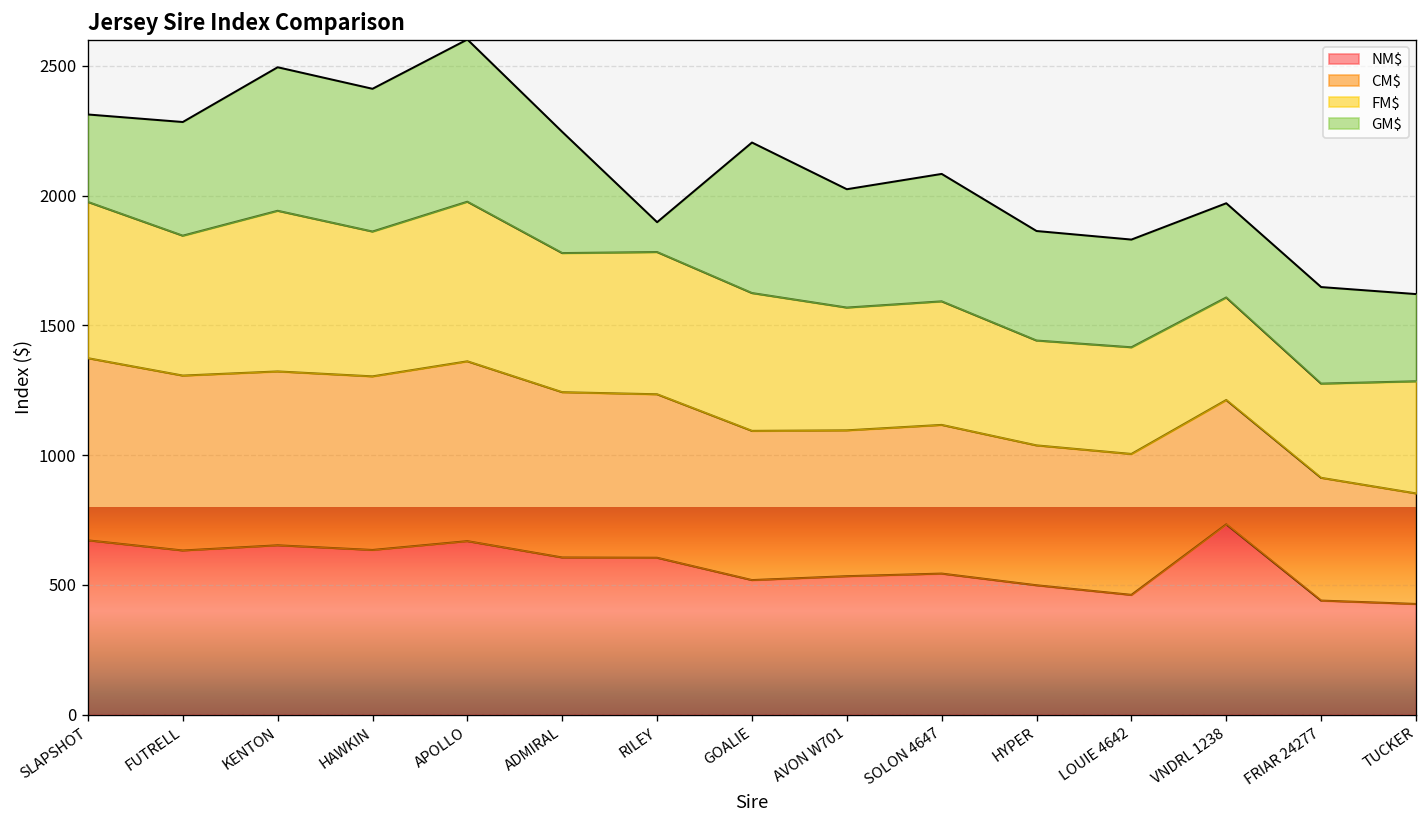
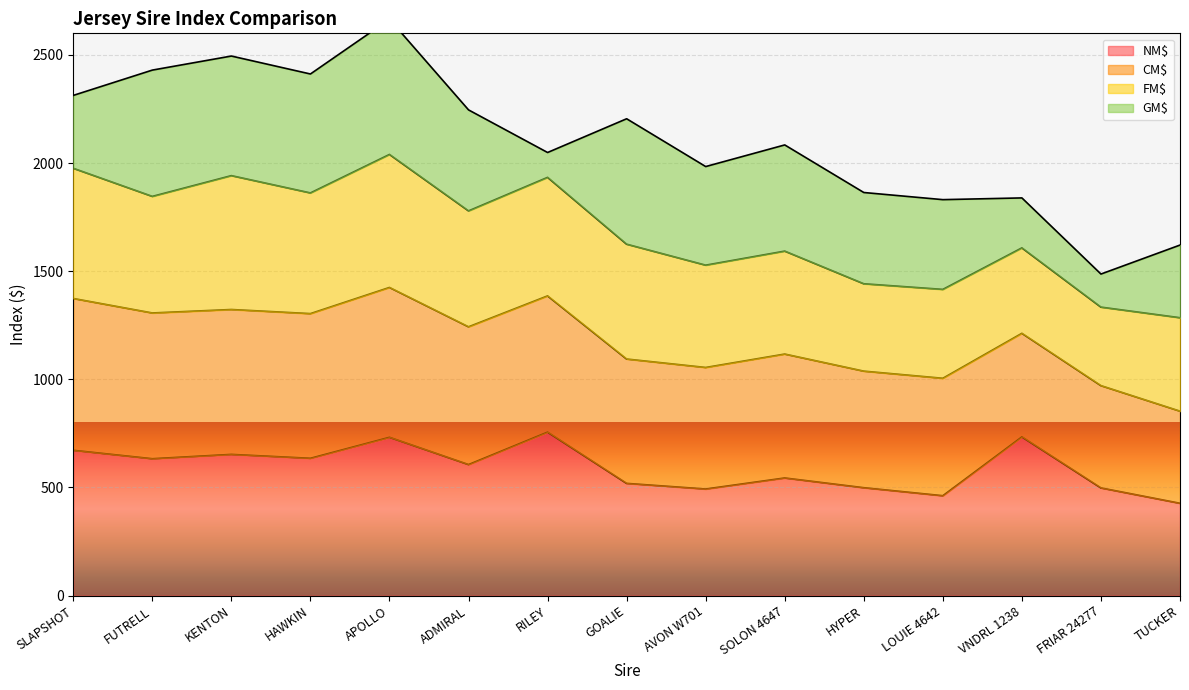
GM$, FUTRELL: 440 -> 580
NM$, APOLLO: 670 -> 730
NM$, RILEY: 610 -> 760
NM$, AVON W701: 530 -> 490
GM$, VNDRL 1238: 360 -> 230
NM$, FRIAR 24277: 440 -> 500
GM$, FRIAR 24277: 370 -> 150
